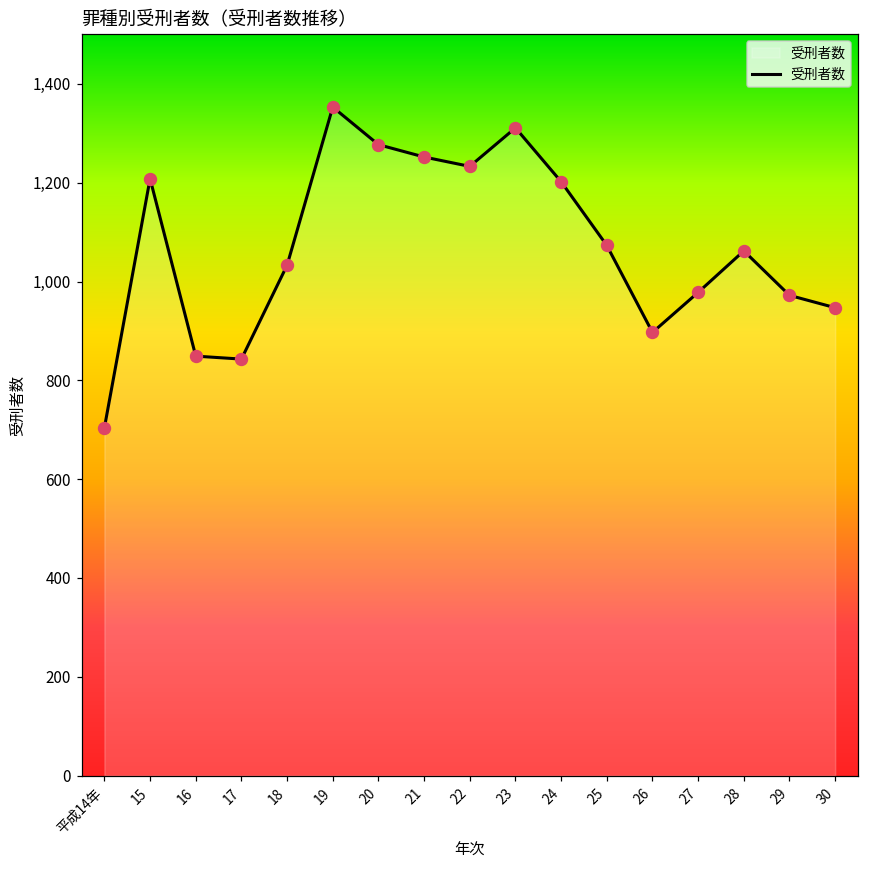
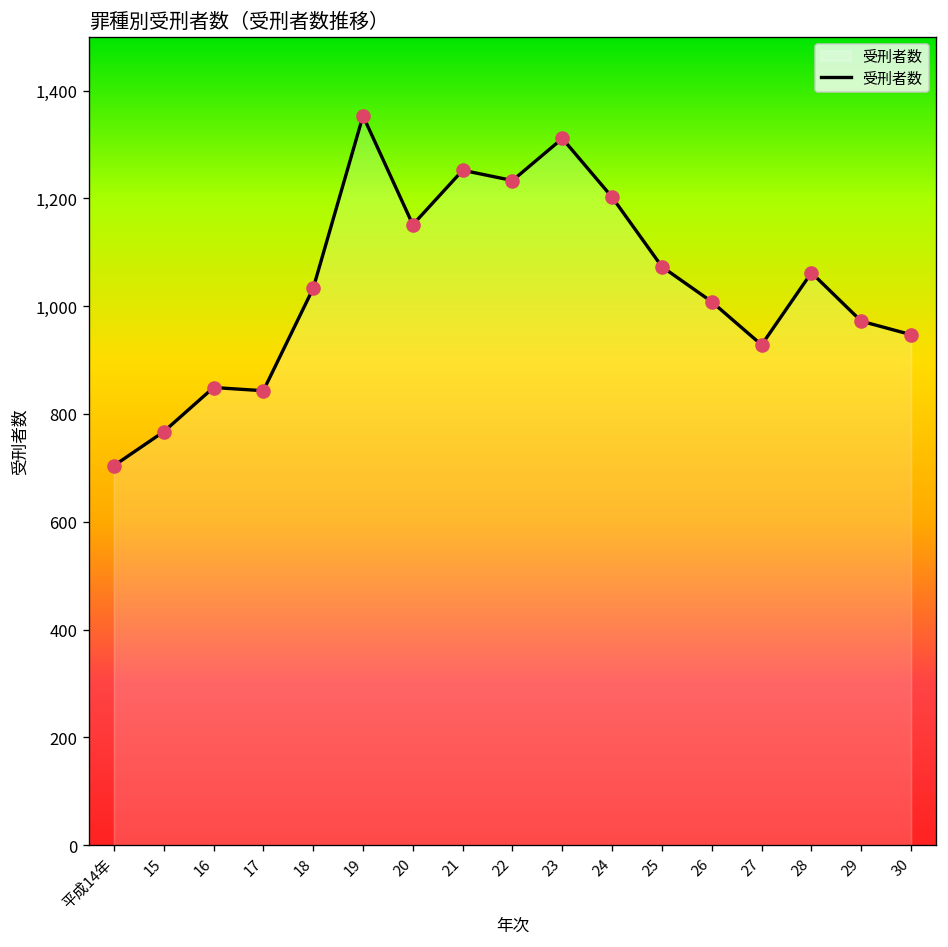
15: 1,210 -> 770
20: 1,280 -> 1,150
26: 900 -> 1,010
27: 980 -> 930
